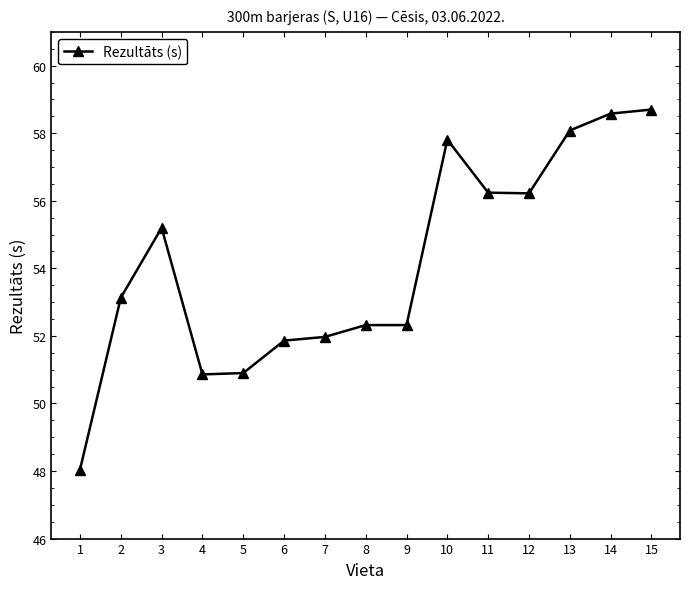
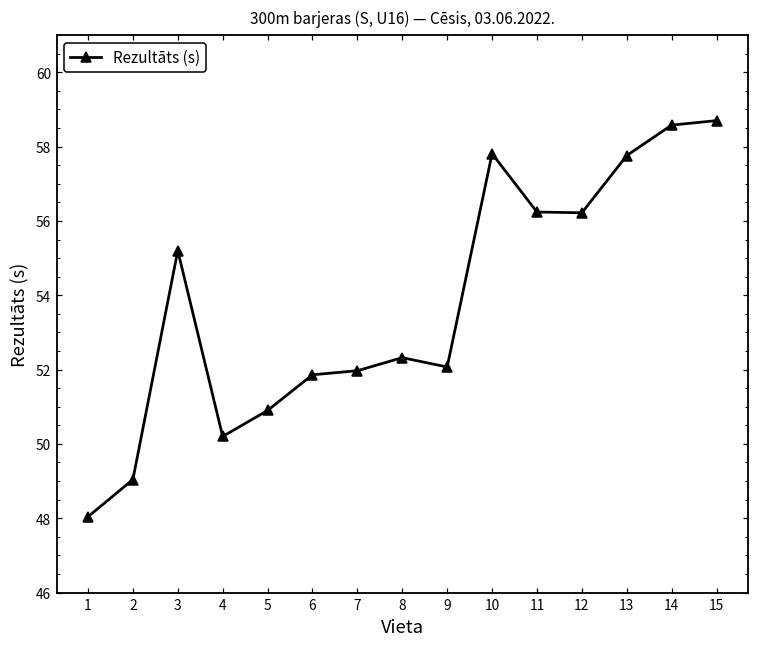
2: 53.1 -> 49.0
4: 50.9 -> 50.2
9: 52.3 -> 52.1
13: 58.1 -> 57.8
